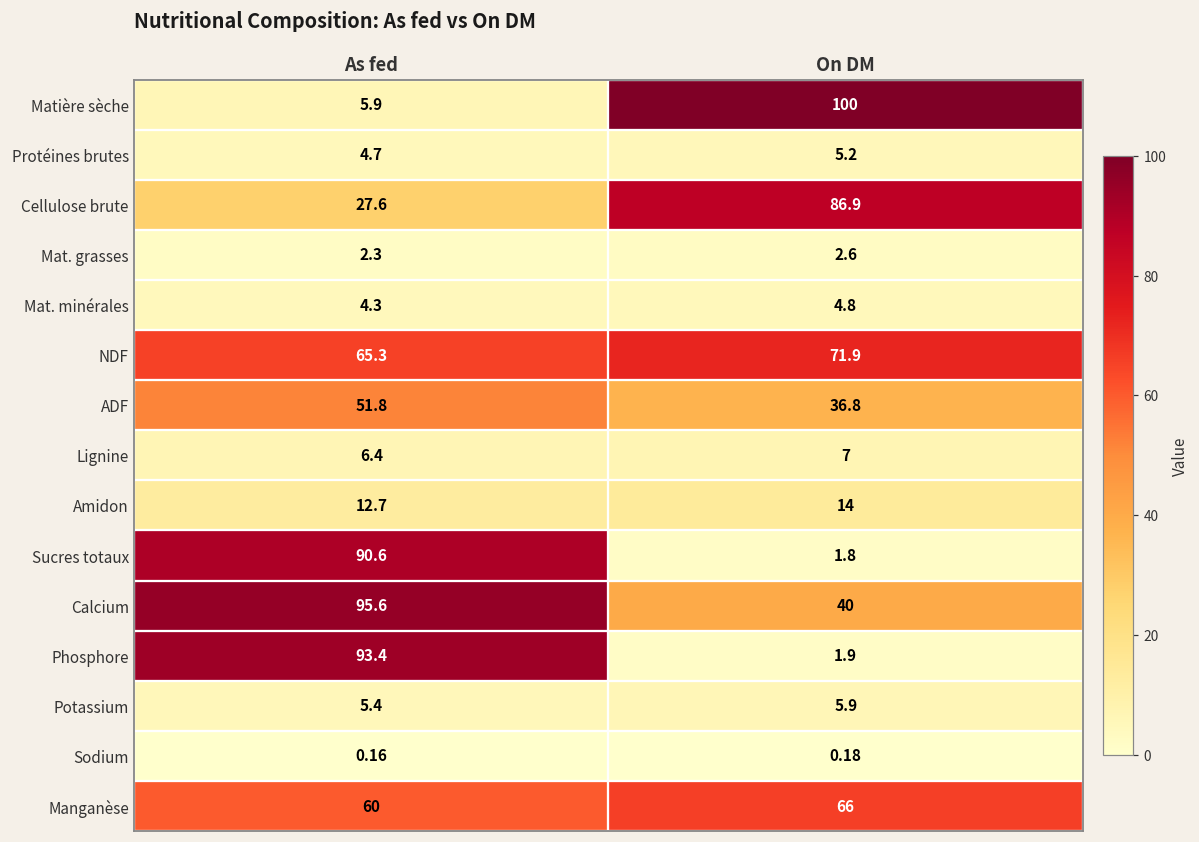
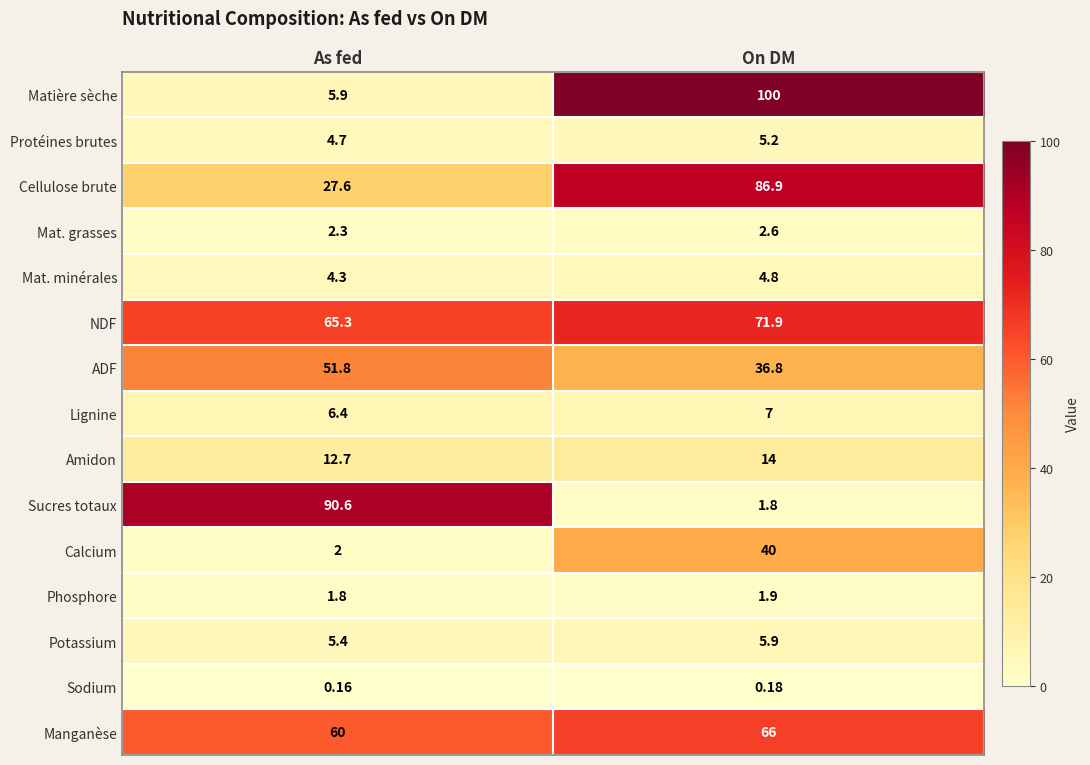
Calcium, As fed: 95.6 -> 2
Phosphore, As fed: 93.4 -> 1.8
